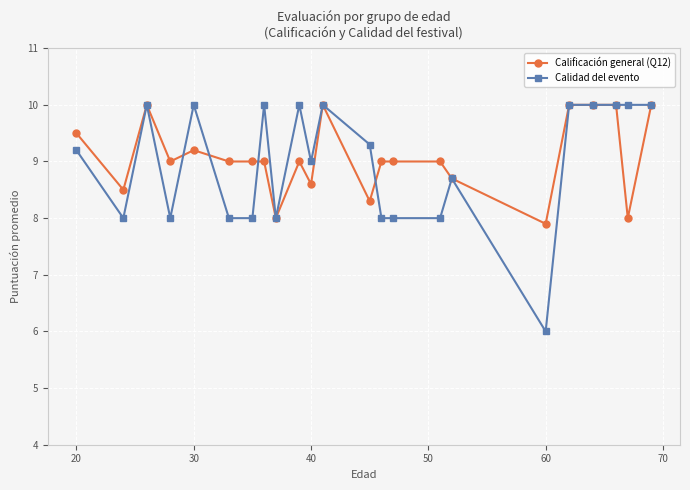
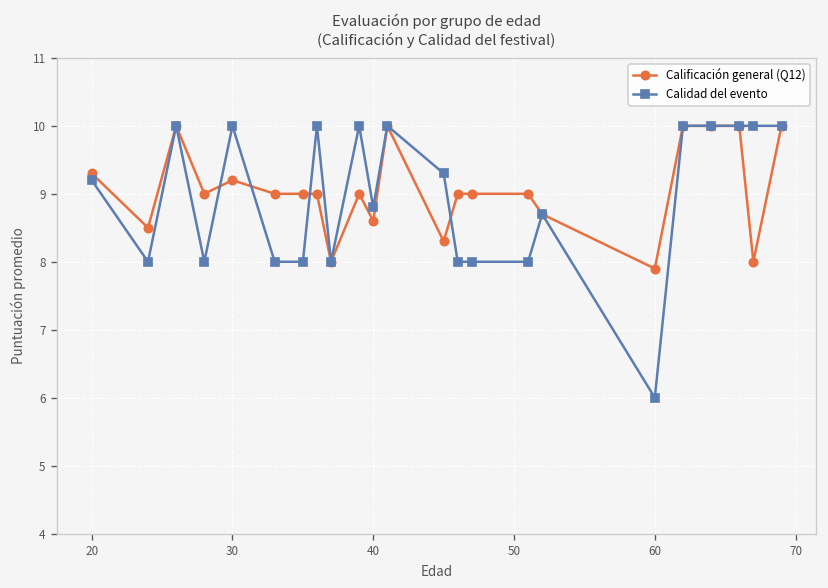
Calificación general (Q12), 20: 9.5 -> 9.3
Calidad del evento, 40: 9.0 -> 8.8
